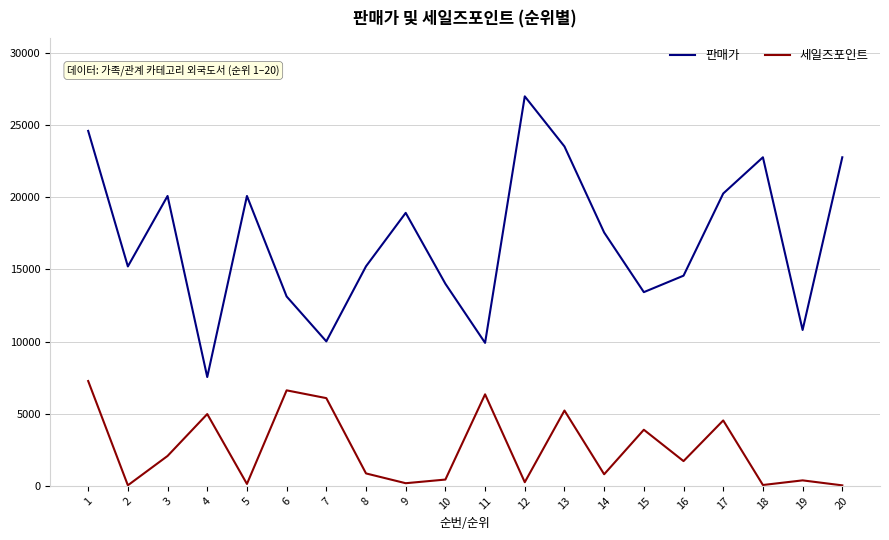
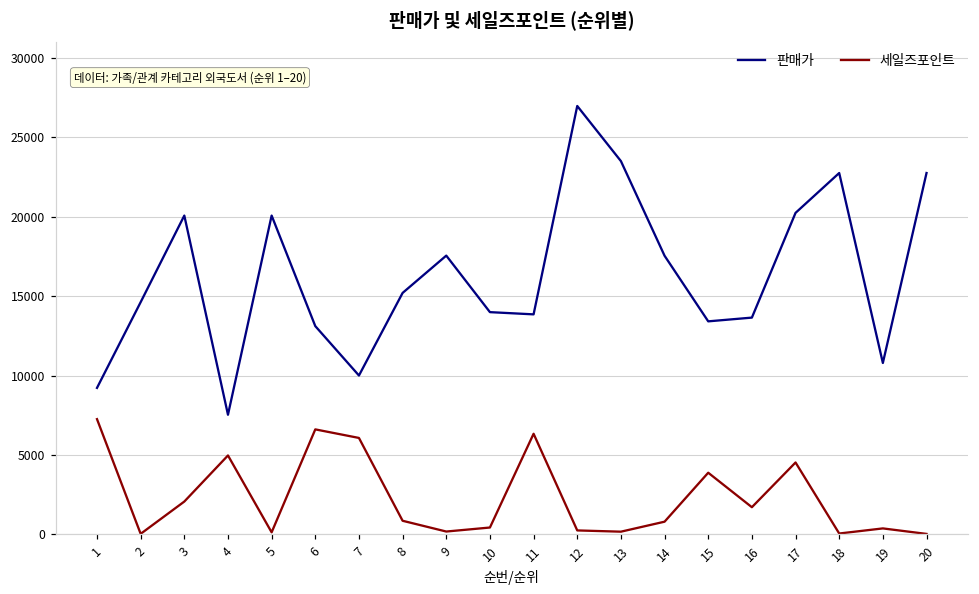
판매가, 1: 24600 -> 9200
판매가, 2: 15200 -> 14600
판매가, 9: 18900 -> 17600
판매가, 11: 9900 -> 13900
세일즈포인트, 13: 5200 -> 200
판매가, 16: 14600 -> 13700
